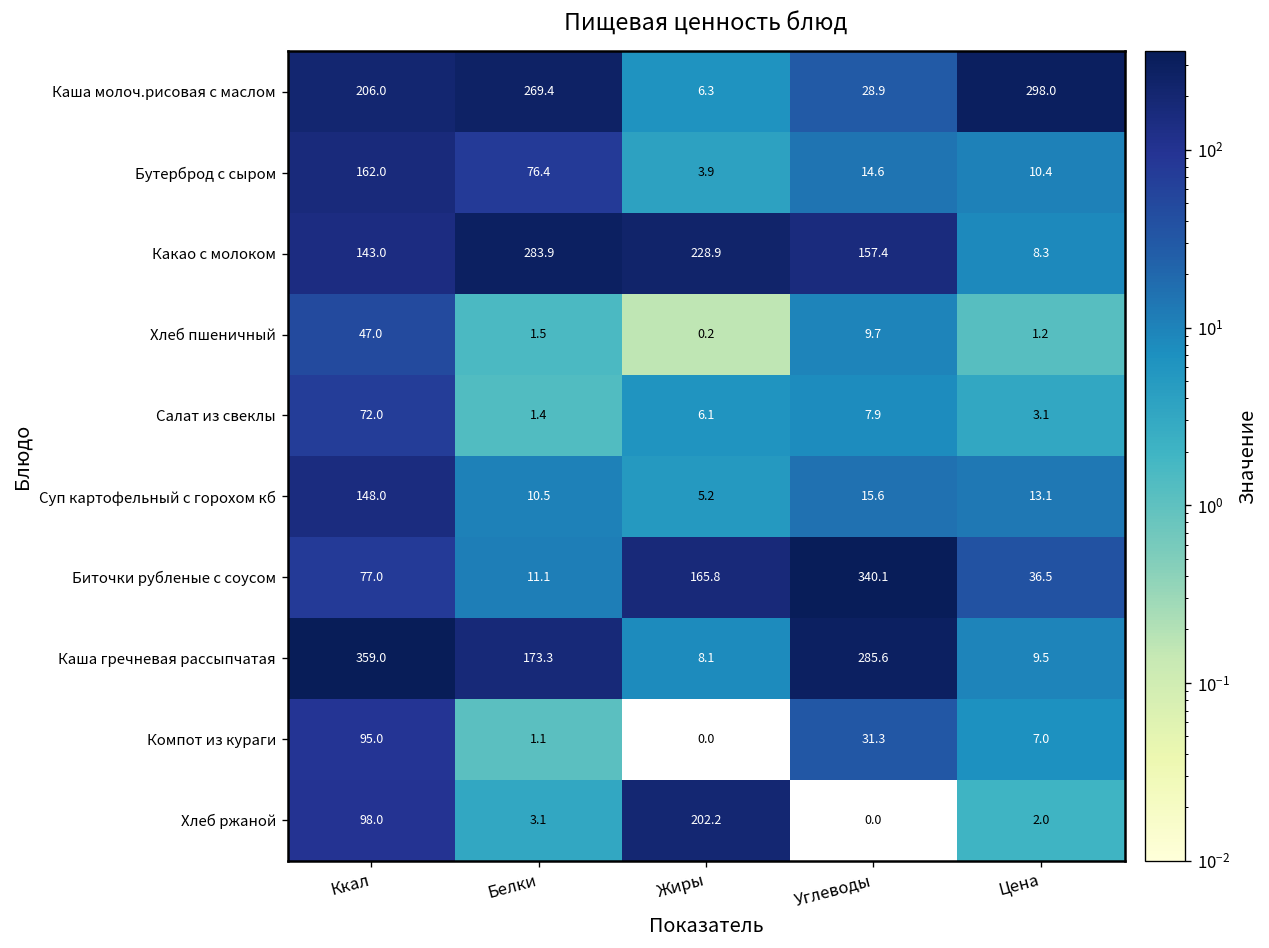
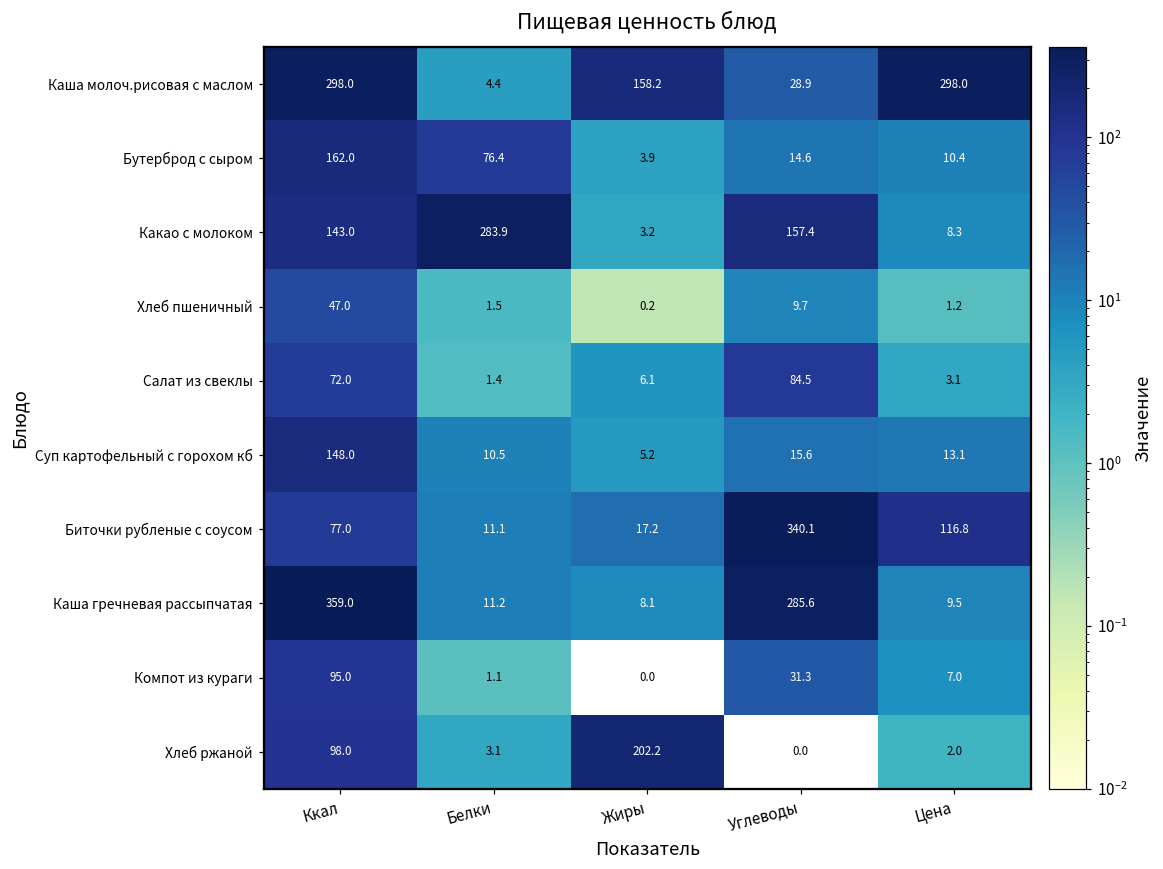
Каша молоч.рисовая с маслом, Ккал: 206.0 -> 298.0
Каша молоч.рисовая с маслом, Белки: 269.4 -> 4.4
Каша молоч.рисовая с маслом, Жиры: 6.3 -> 158.2
Какао с молоком, Жиры: 228.9 -> 3.2
Салат из свеклы, Углеводы: 7.9 -> 84.5
Биточки рубленые с соусом, Жиры: 165.8 -> 17.2
Биточки рубленые с соусом, Цена: 36.5 -> 116.8
Каша гречневая рассыпчатая, Белки: 173.3 -> 11.2
